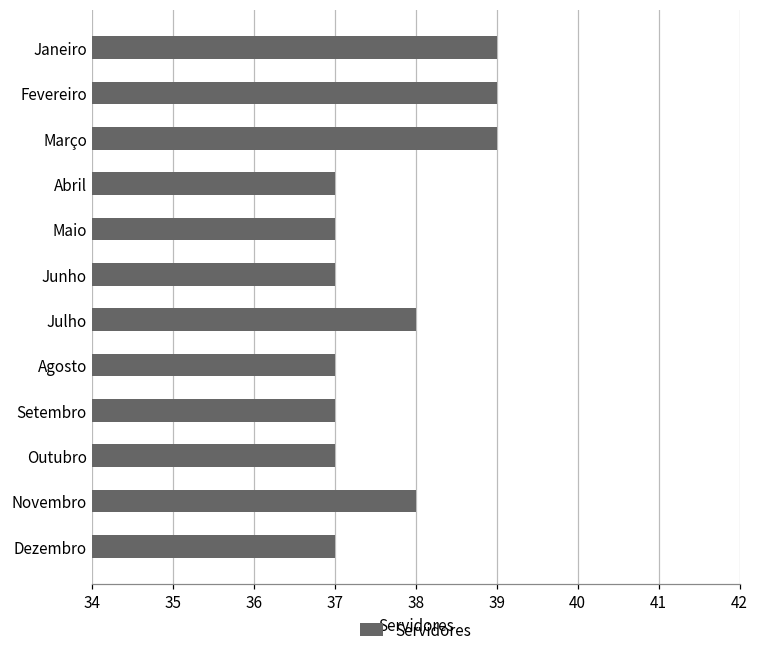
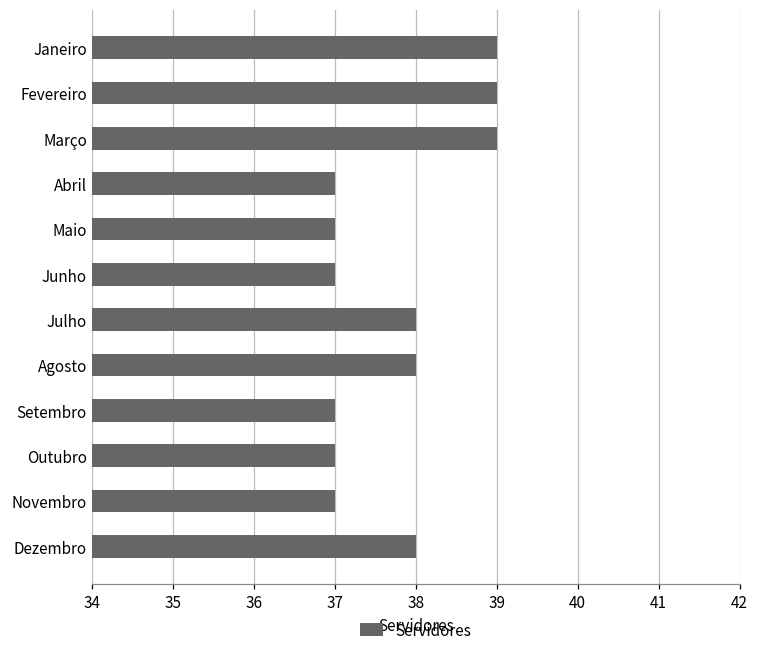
Agosto: 37 -> 38
Novembro: 38 -> 37
Dezembro: 37 -> 38
